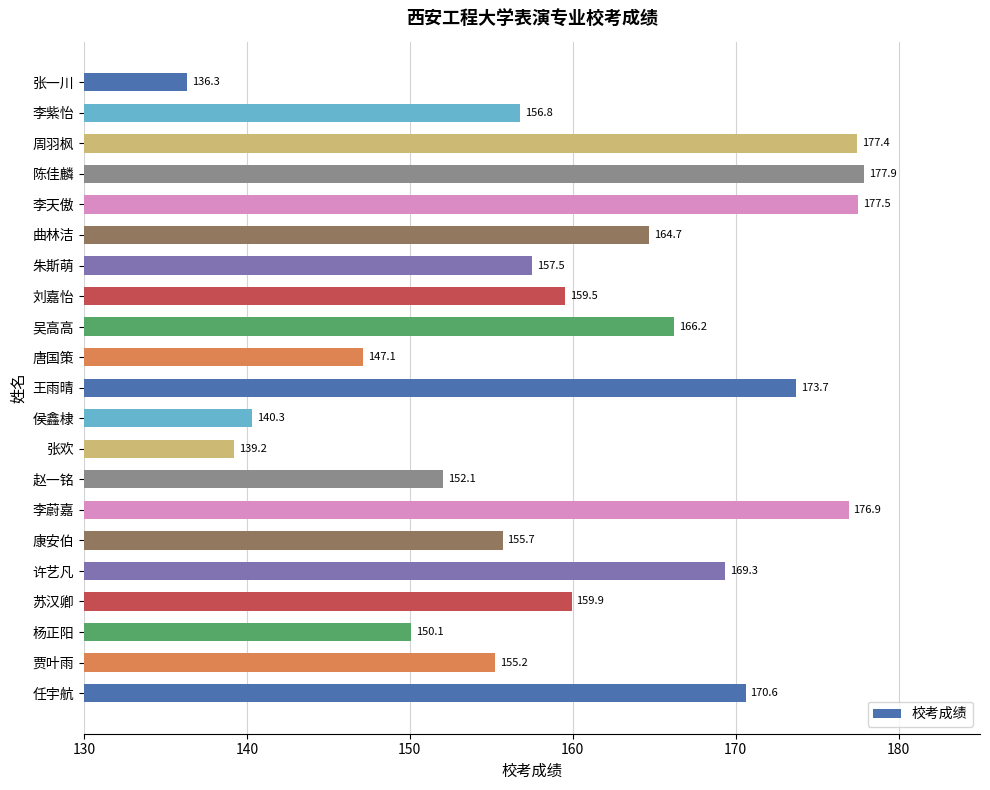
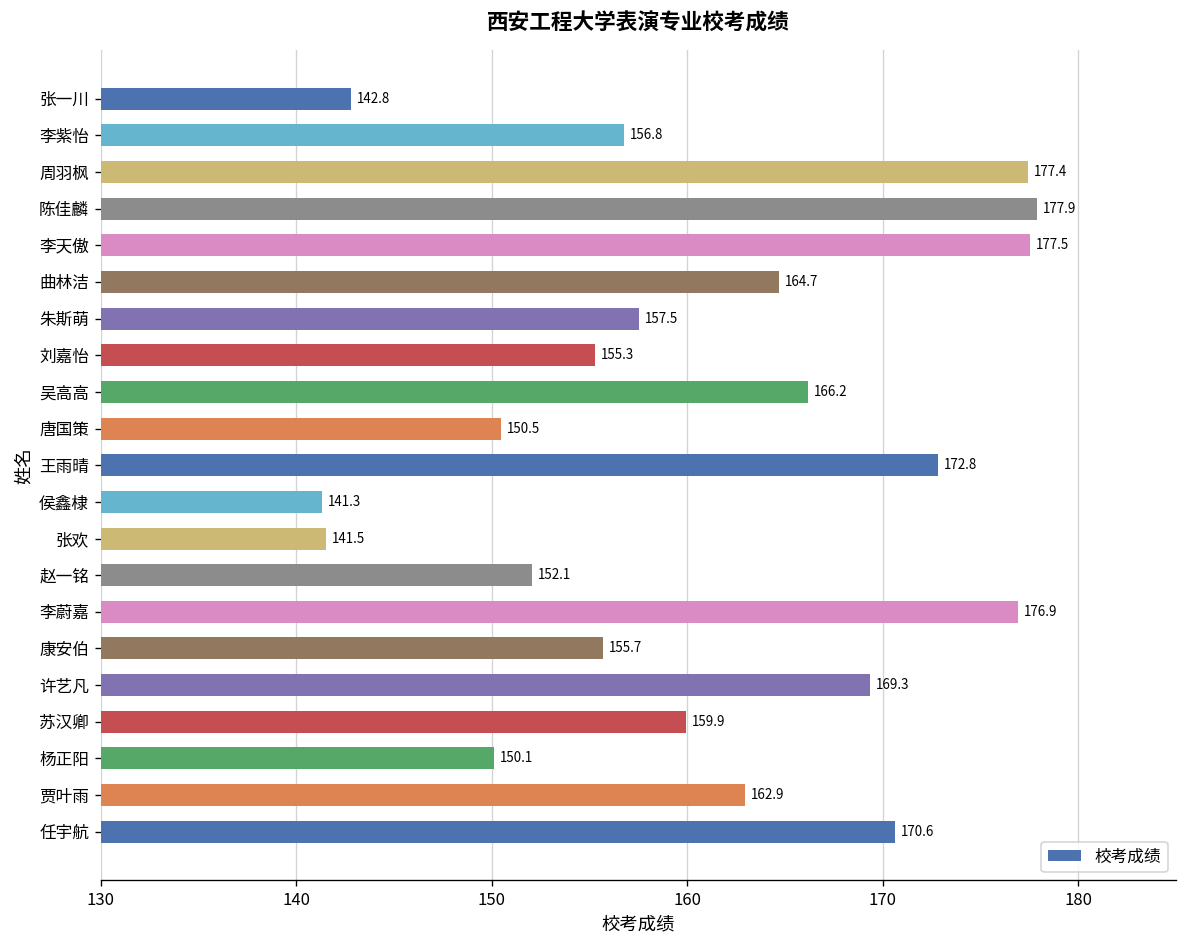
张一川: 136.3 -> 142.8
刘嘉怡: 159.5 -> 155.3
唐国策: 147.1 -> 150.5
王雨晴: 173.7 -> 172.8
侯鑫棣: 140.3 -> 141.3
张欢: 139.2 -> 141.5
贾叶雨: 155.2 -> 162.9
